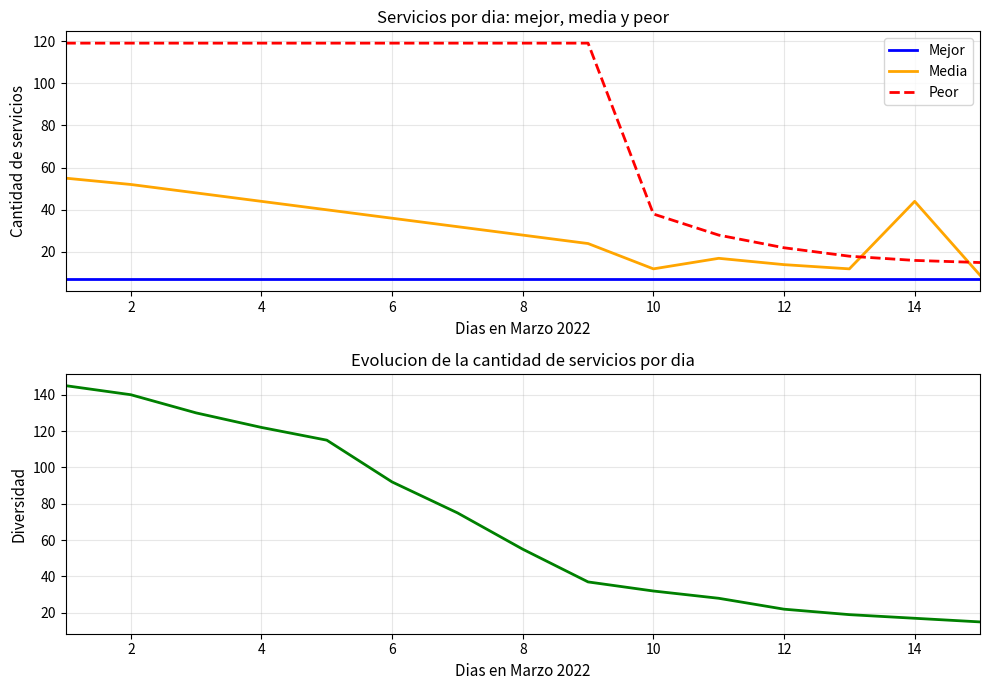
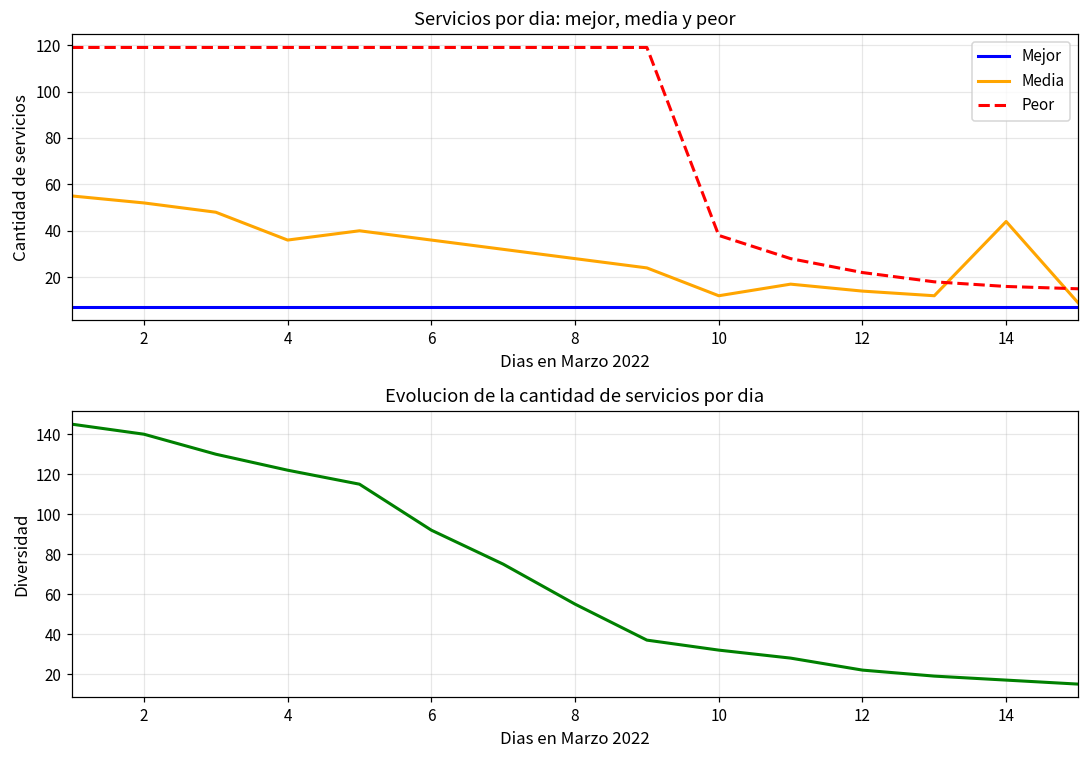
Servicios por dia: mejor, media y peor, Media, 4: 44 -> 36
